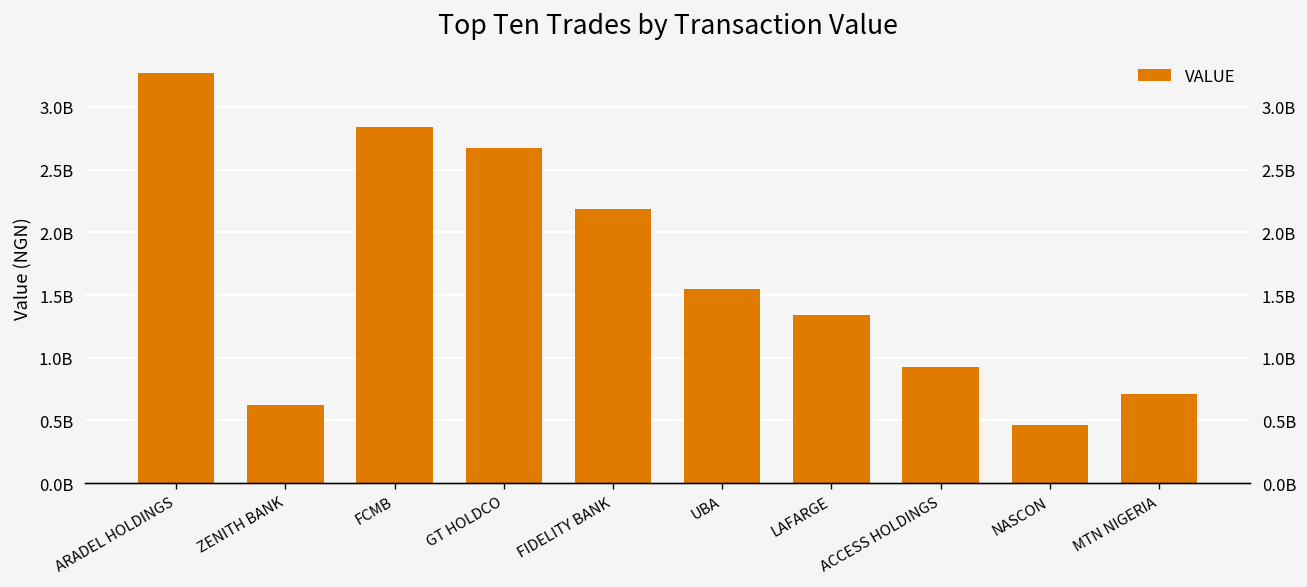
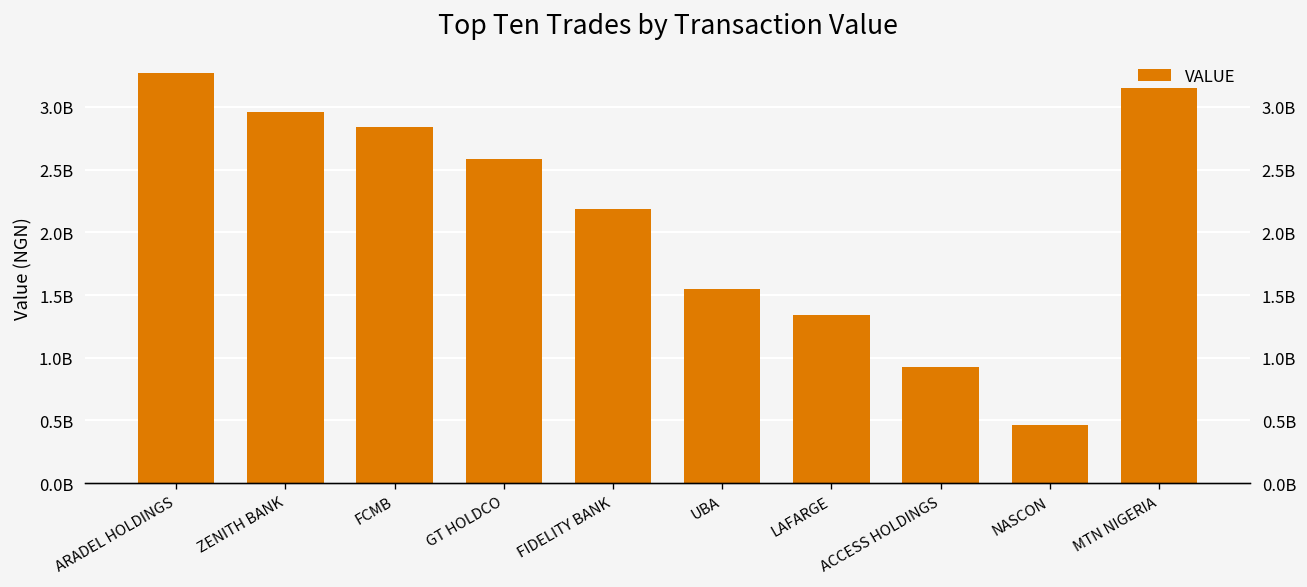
ZENITH BANK: 620000000 -> 2960000000
GT HOLDCO: 2670000000 -> 2580000000
MTN NIGERIA: 710000000 -> 3150000000
